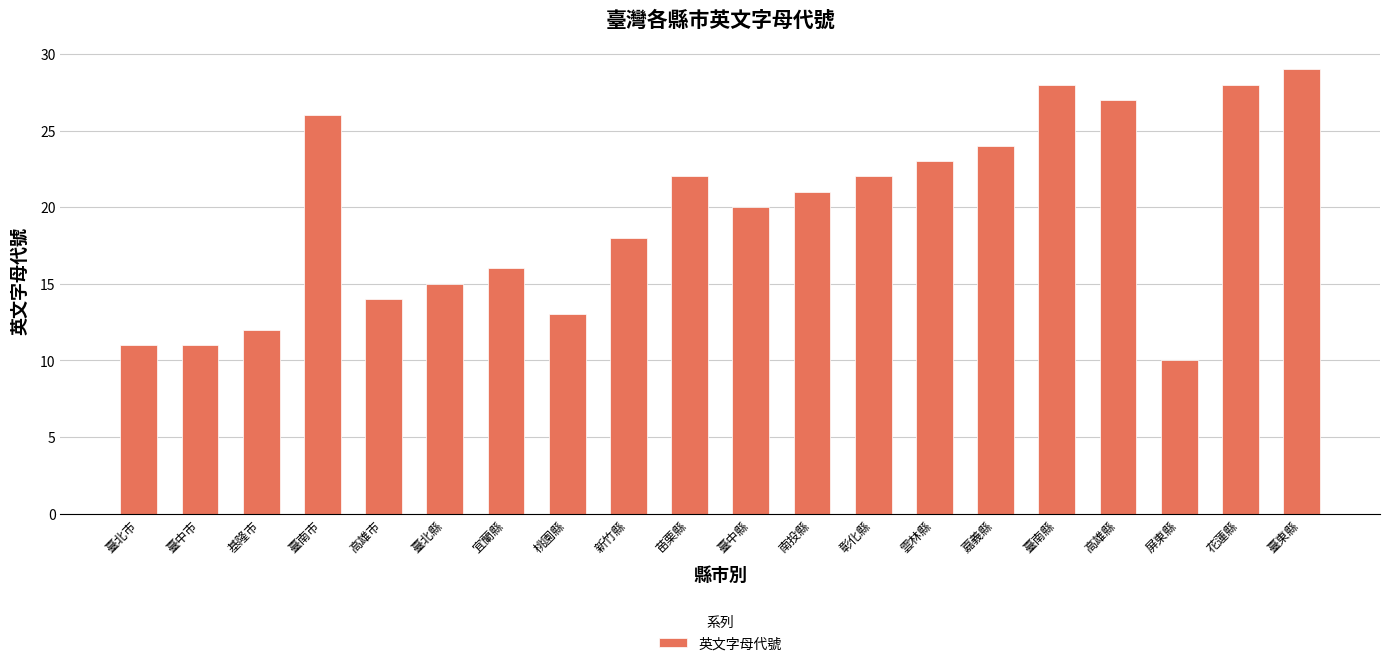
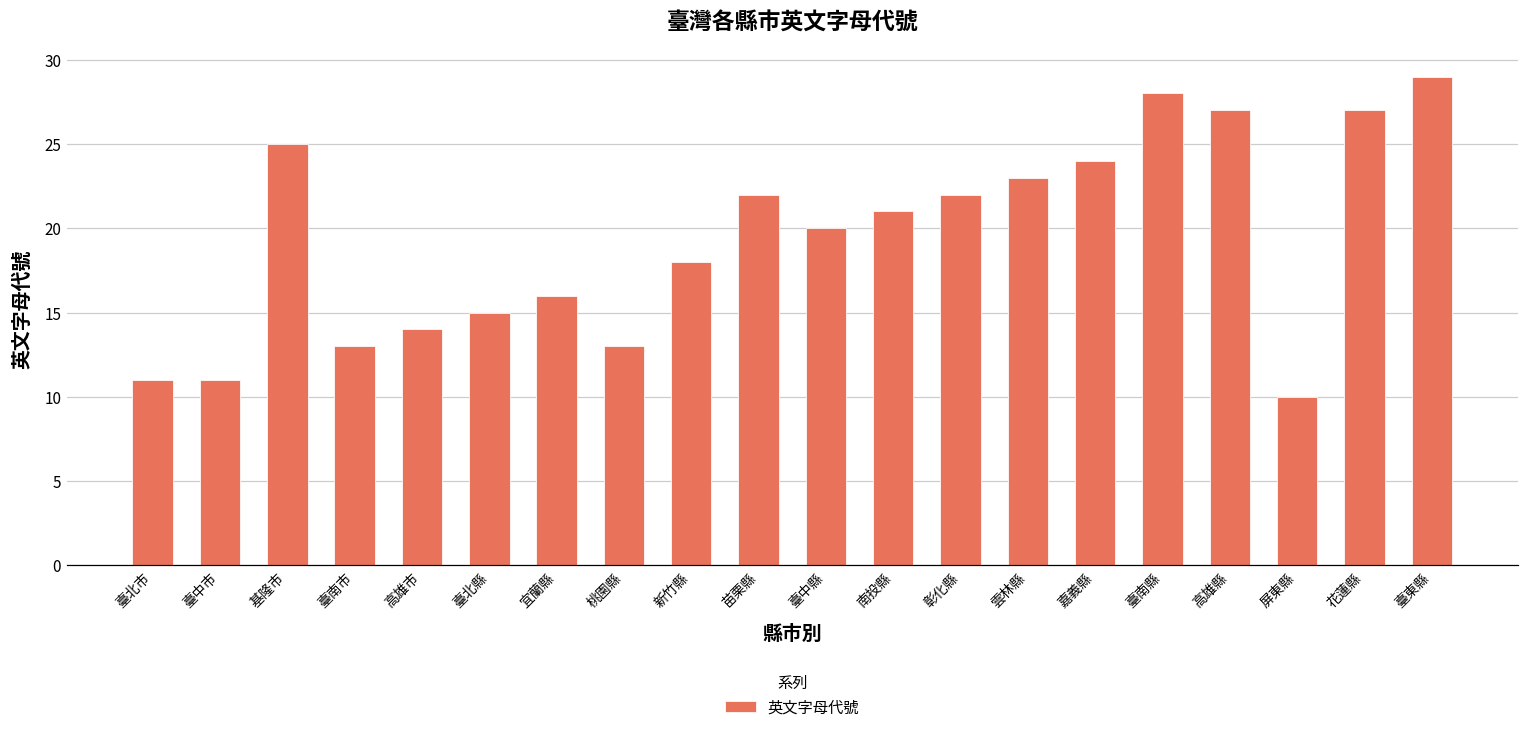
基隆市: 12 -> 25
臺南市: 26 -> 13
花蓮縣: 28 -> 27
